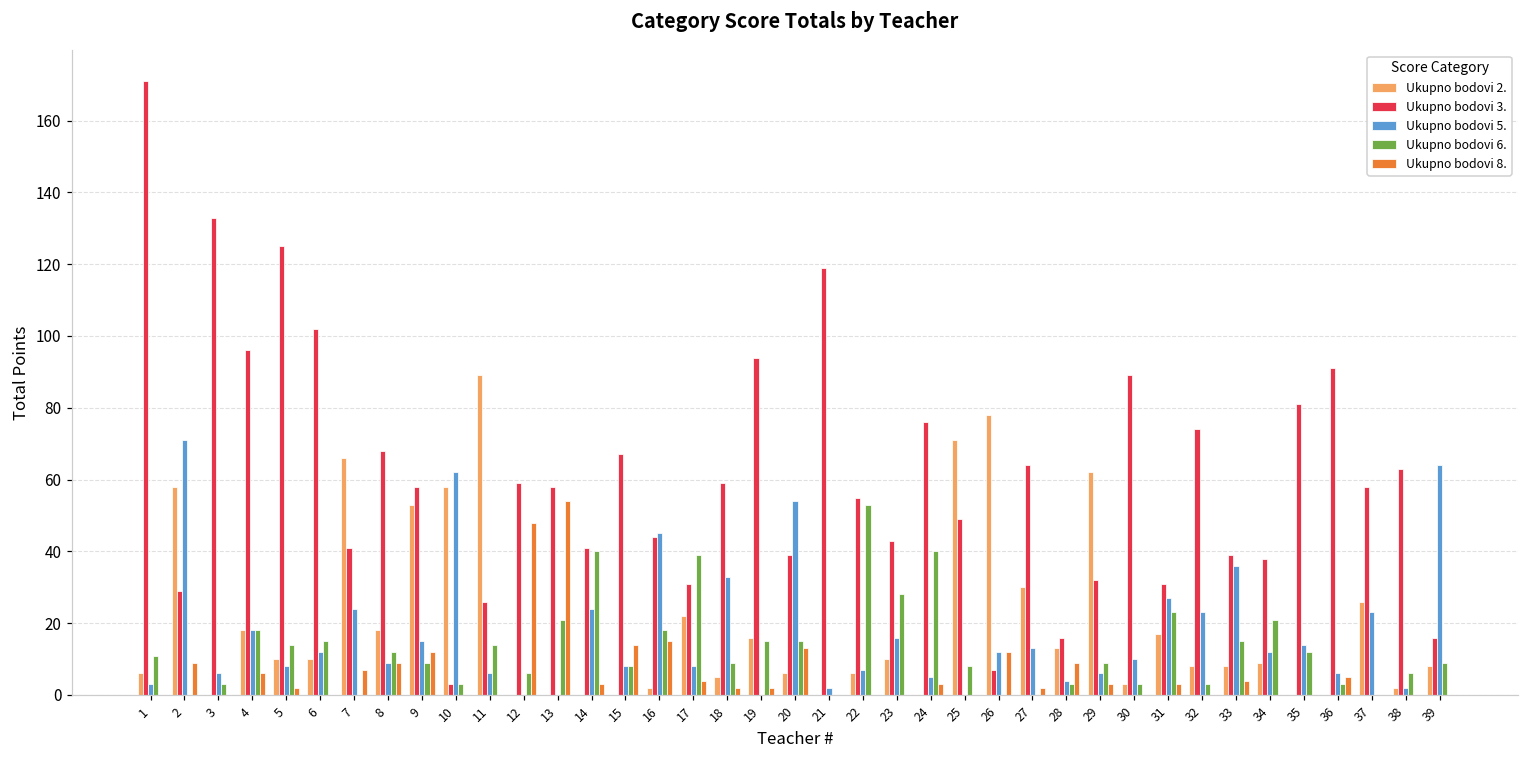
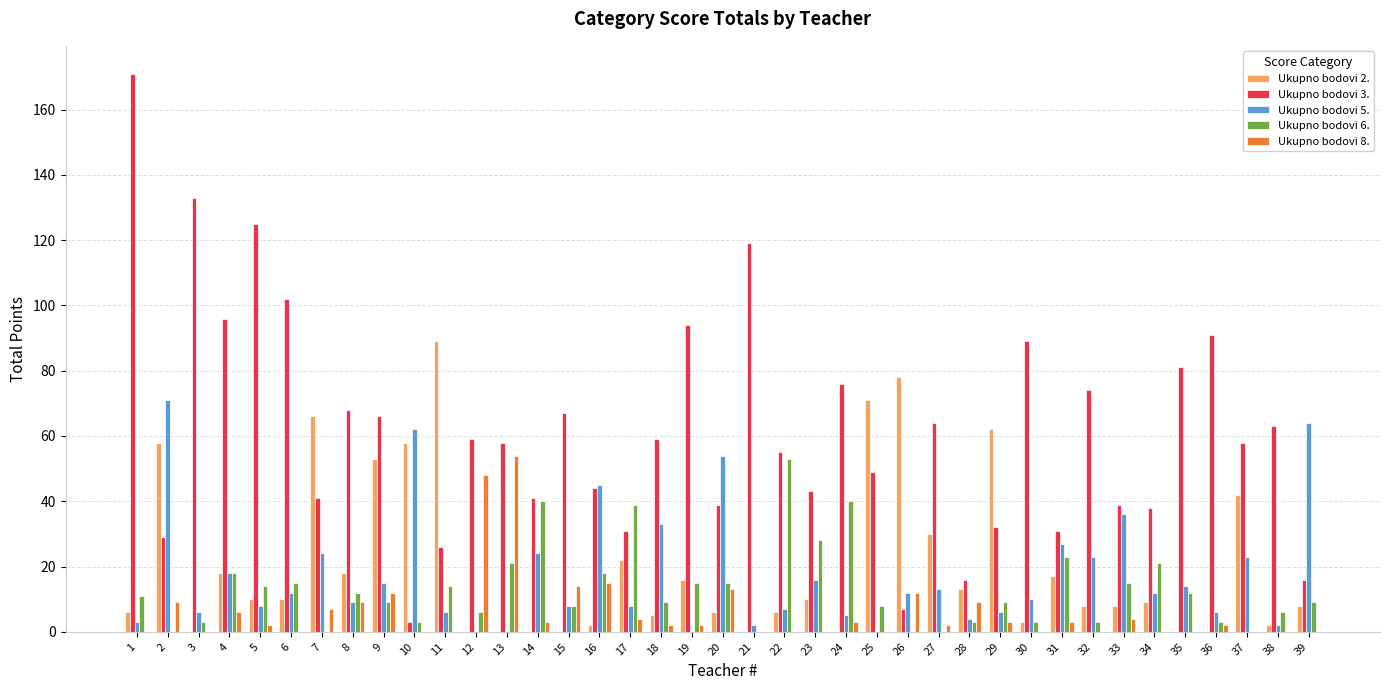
Ukupno bodovi 3., 9: 58 -> 66
Ukupno bodovi 8., 36: 5 -> 2
Ukupno bodovi 2., 37: 26 -> 42
